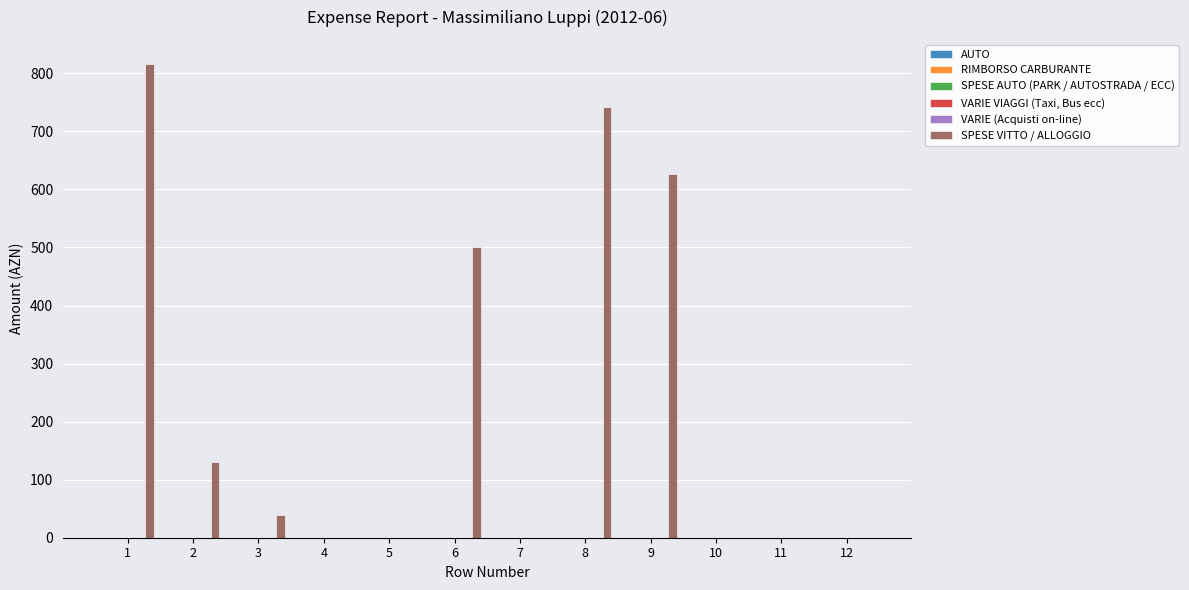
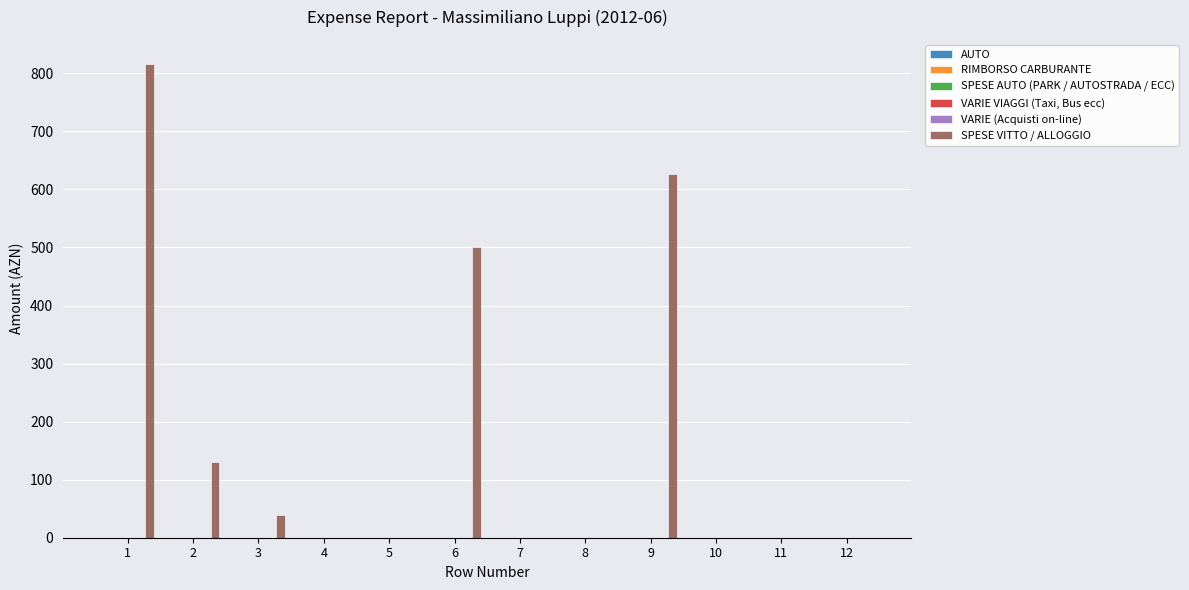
SPESE VITTO / ALLOGGIO, 8: 740 -> 0
